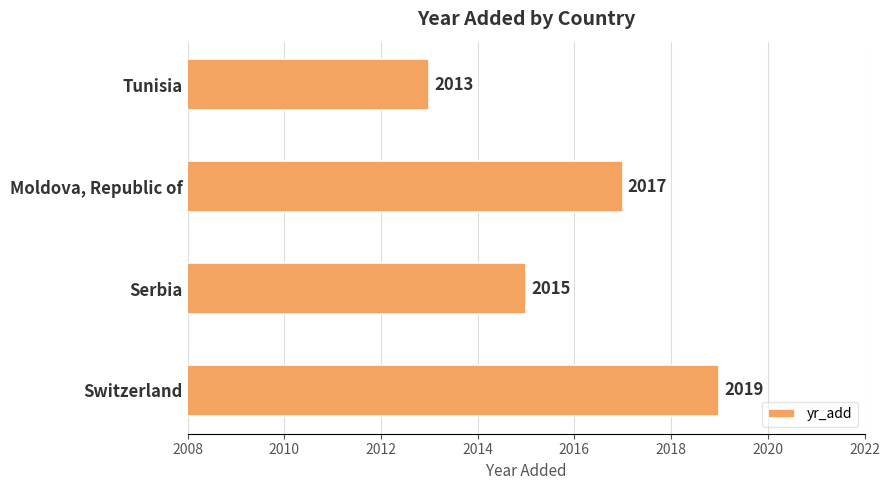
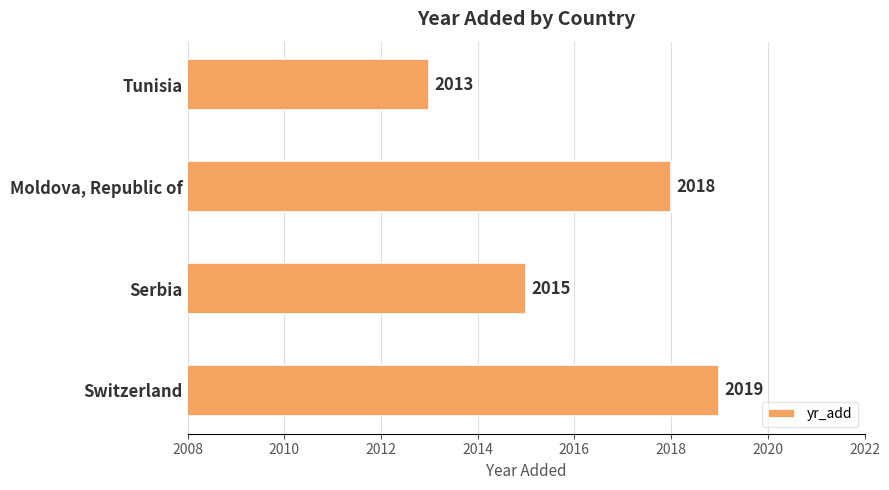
Moldova, Republic of: 2017 -> 2018
